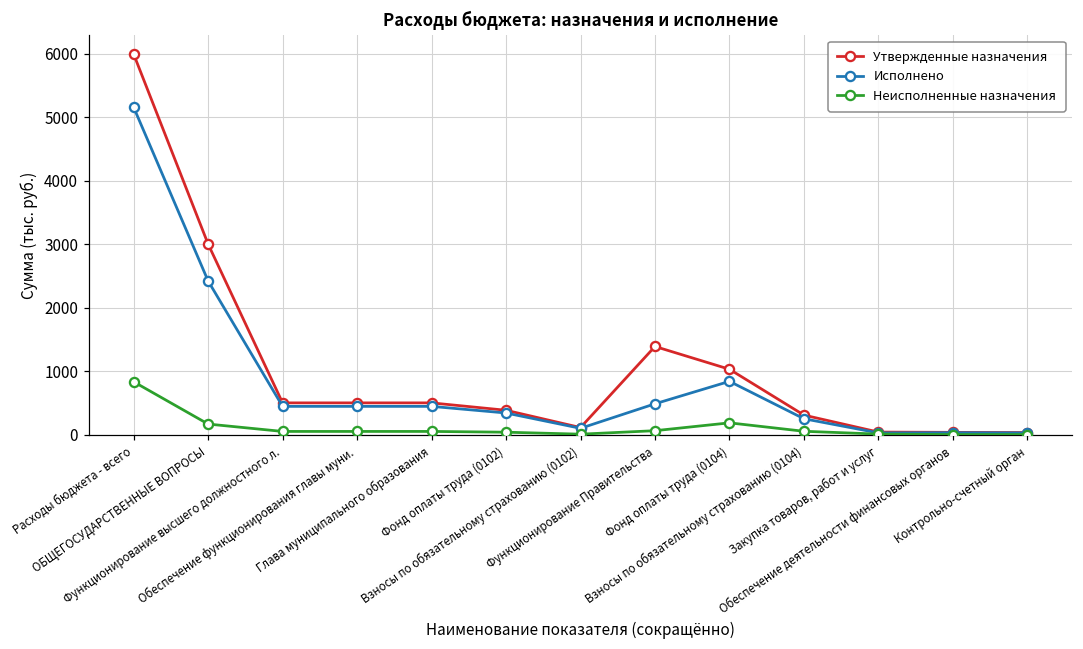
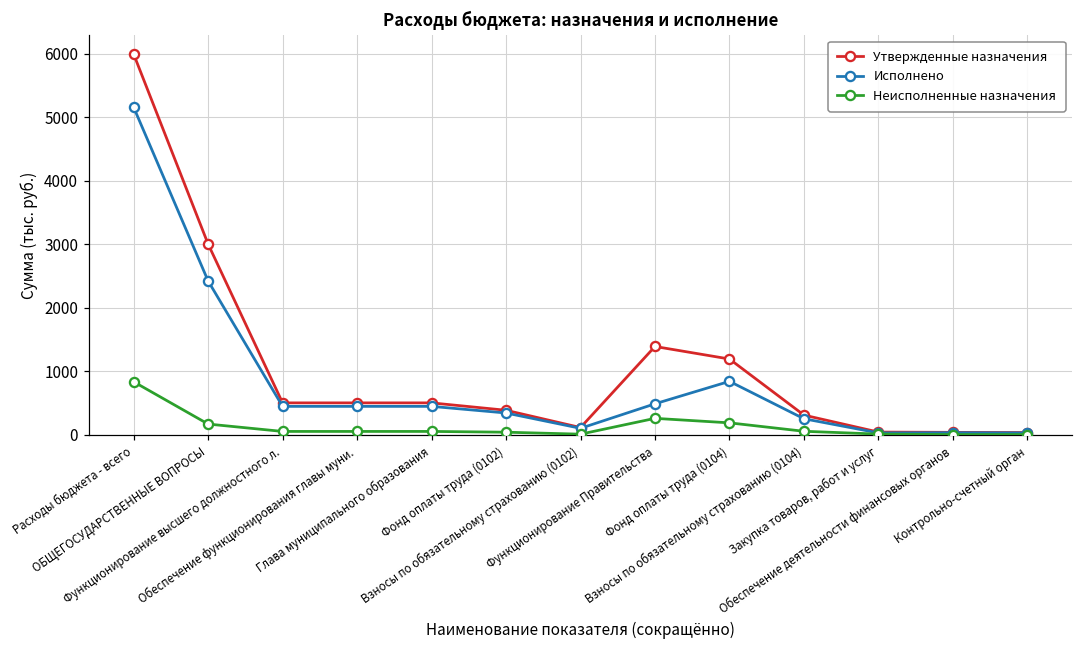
Неисполненные назначения, Функционирование Правительства: 100 -> 300
Утвержденные назначения, Фонд оплаты труда (0104): 1000 -> 1200
